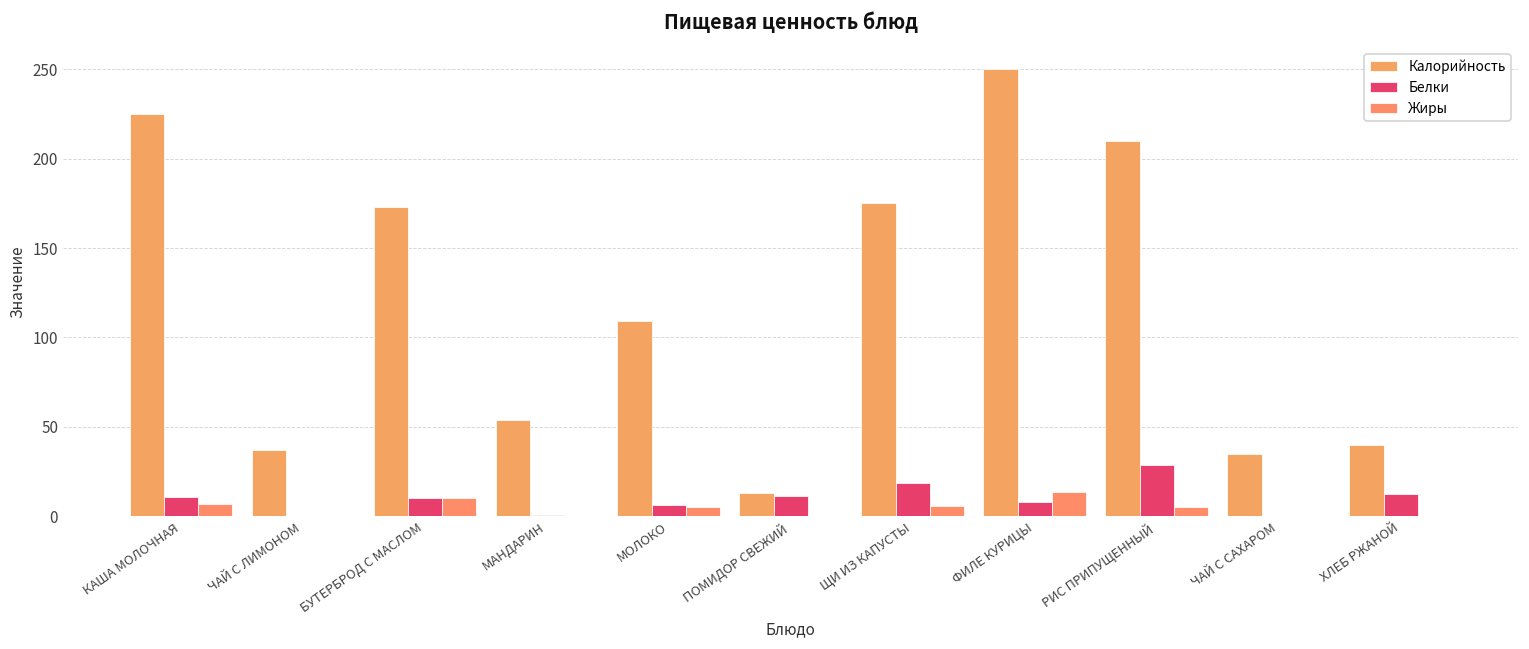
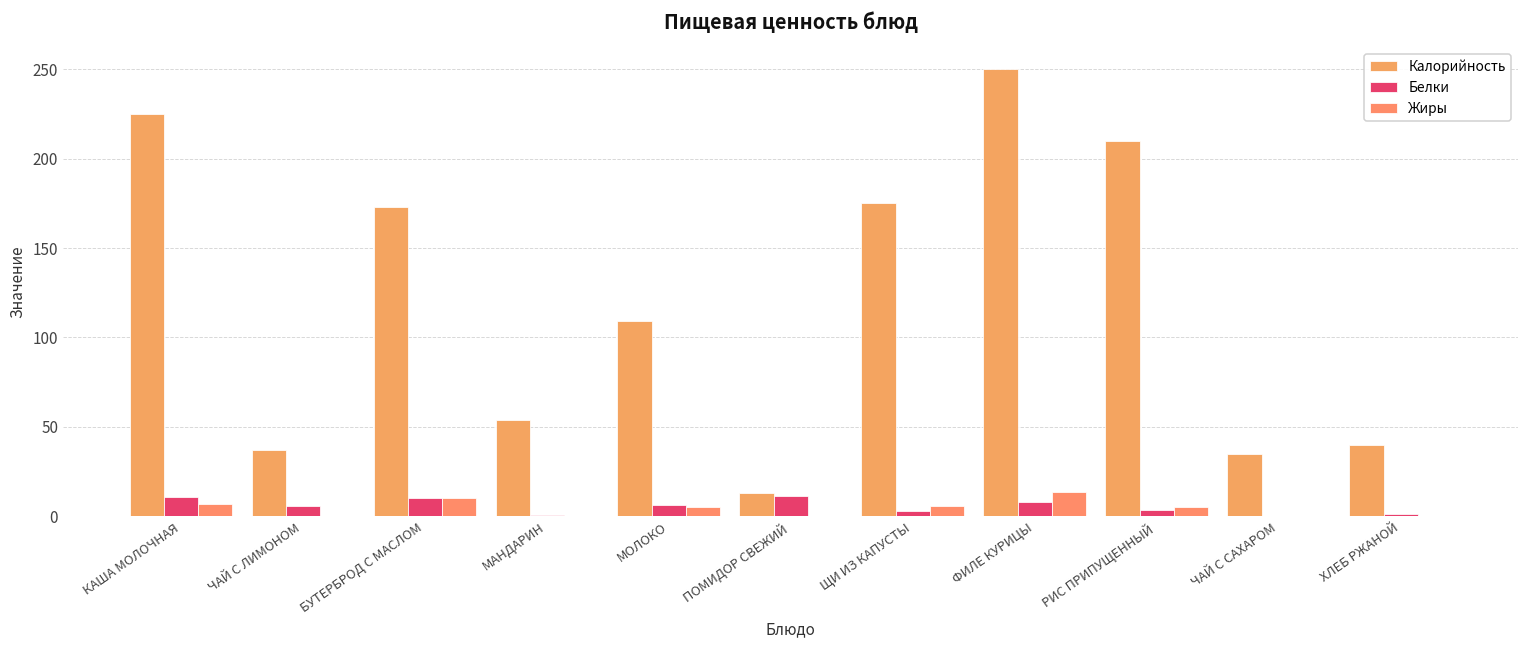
Белки, ЧАЙ С ЛИМОНОМ: 0 -> 6
Белки, ЩИ ИЗ КАПУСТЫ: 19 -> 3
Белки, РИС ПРИПУЩЕННЫЙ: 29 -> 4
Белки, ХЛЕБ РЖАНОЙ: 13 -> 2
